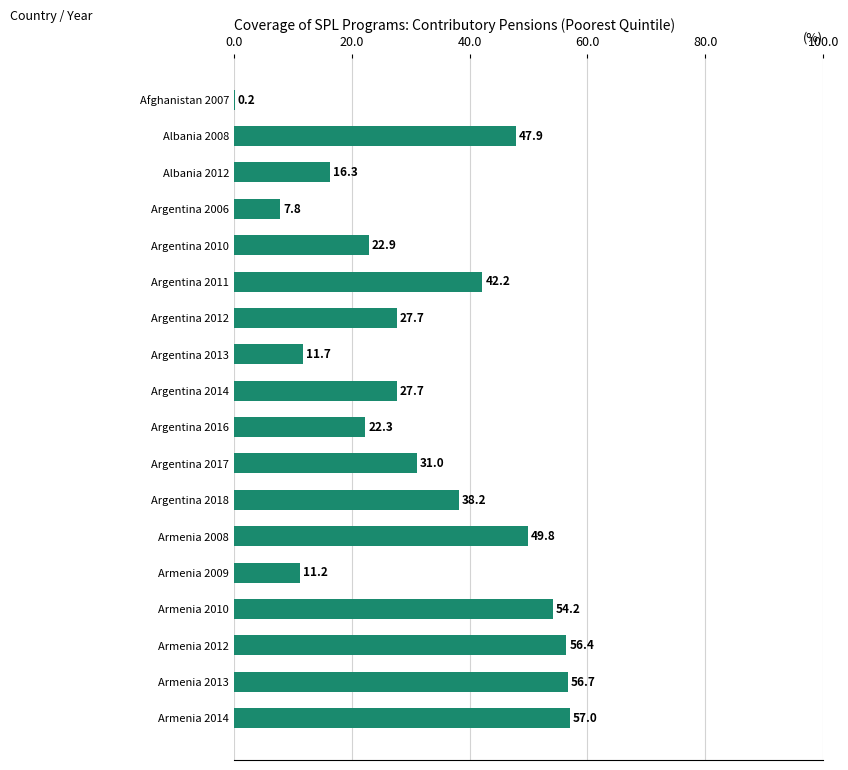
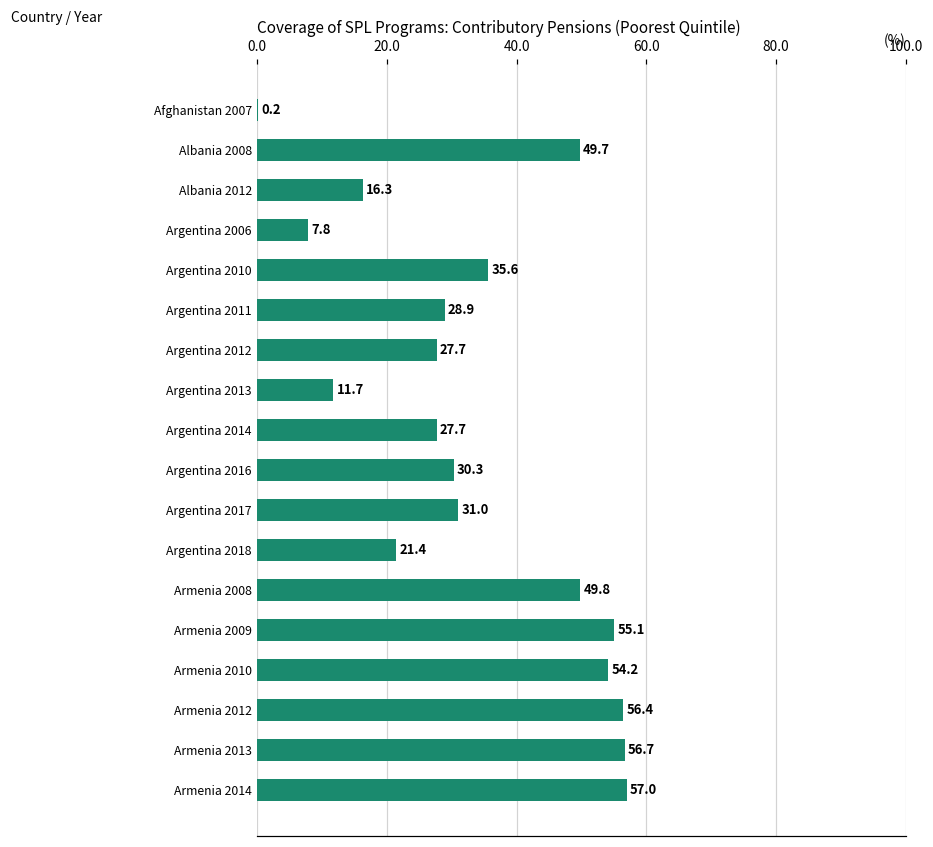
Albania 2008: 47.9 -> 49.7
Argentina 2010: 22.9 -> 35.6
Argentina 2011: 42.2 -> 28.9
Argentina 2016: 22.3 -> 30.3
Argentina 2018: 38.2 -> 21.4
Armenia 2009: 11.2 -> 55.1
